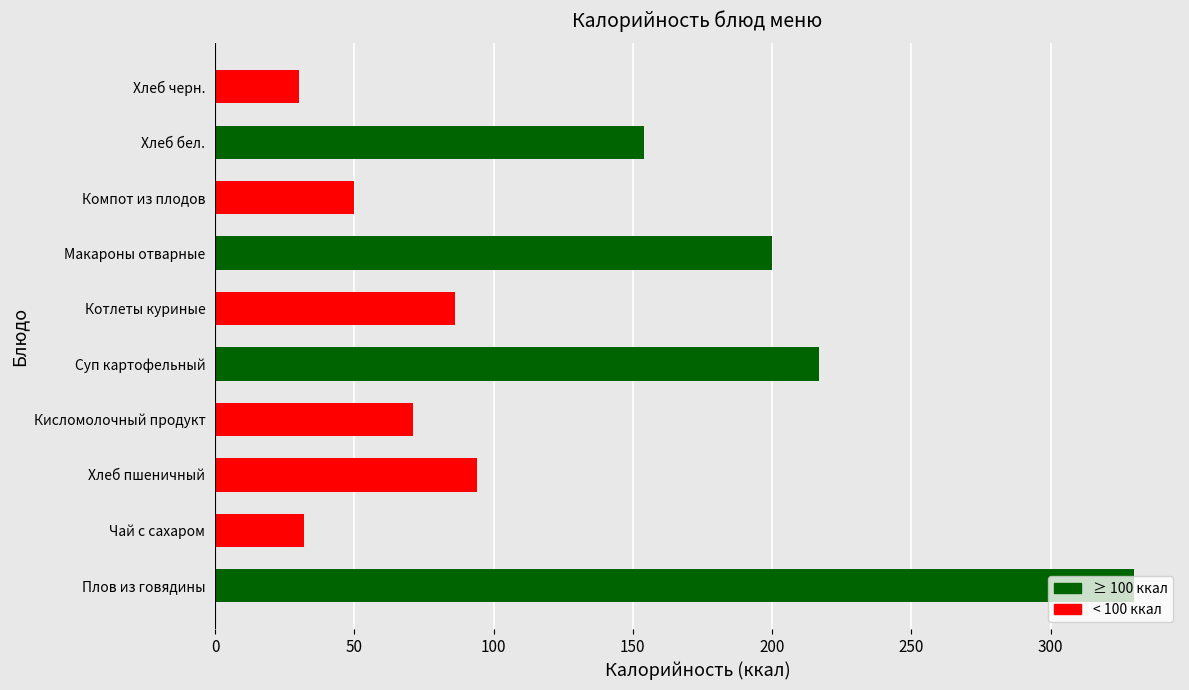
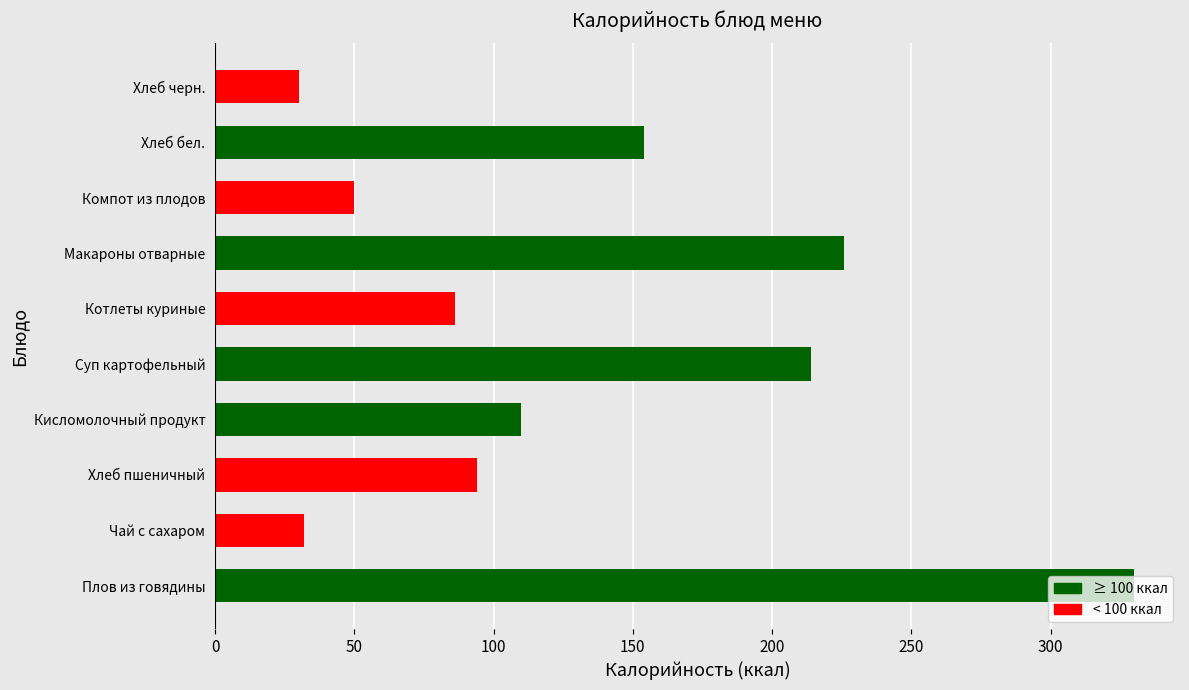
Макароны отварные: 200 -> 226
Суп картофельный: 217 -> 214
Кисломолочный продукт: 71 -> 110
